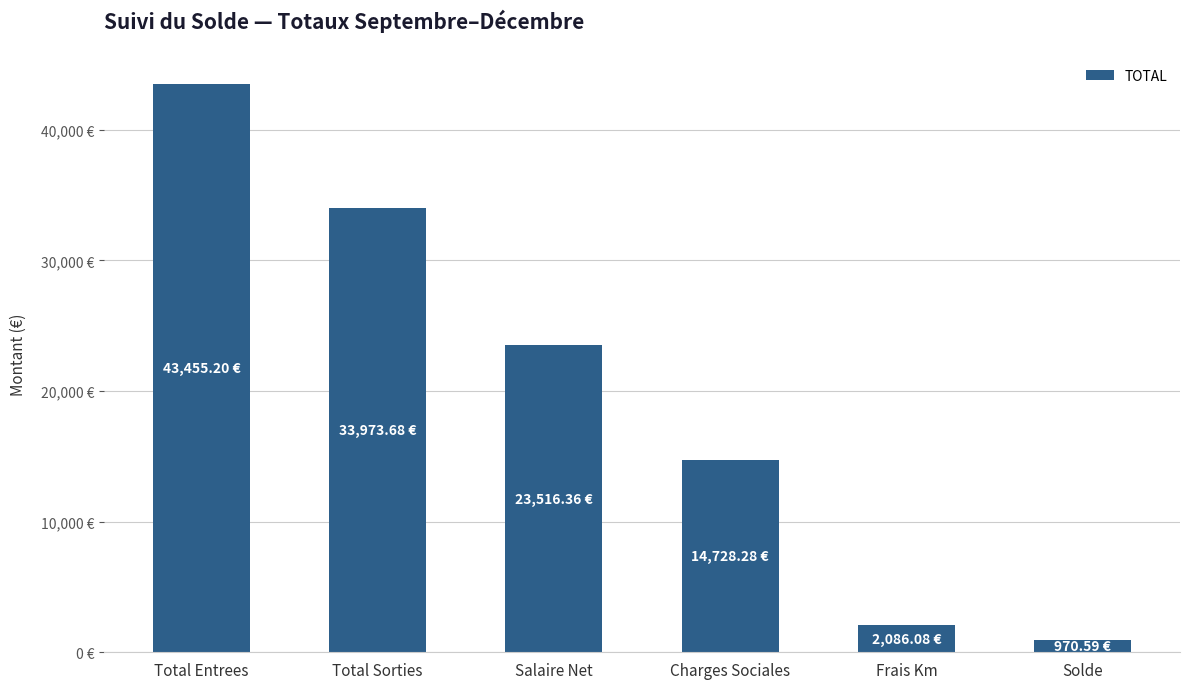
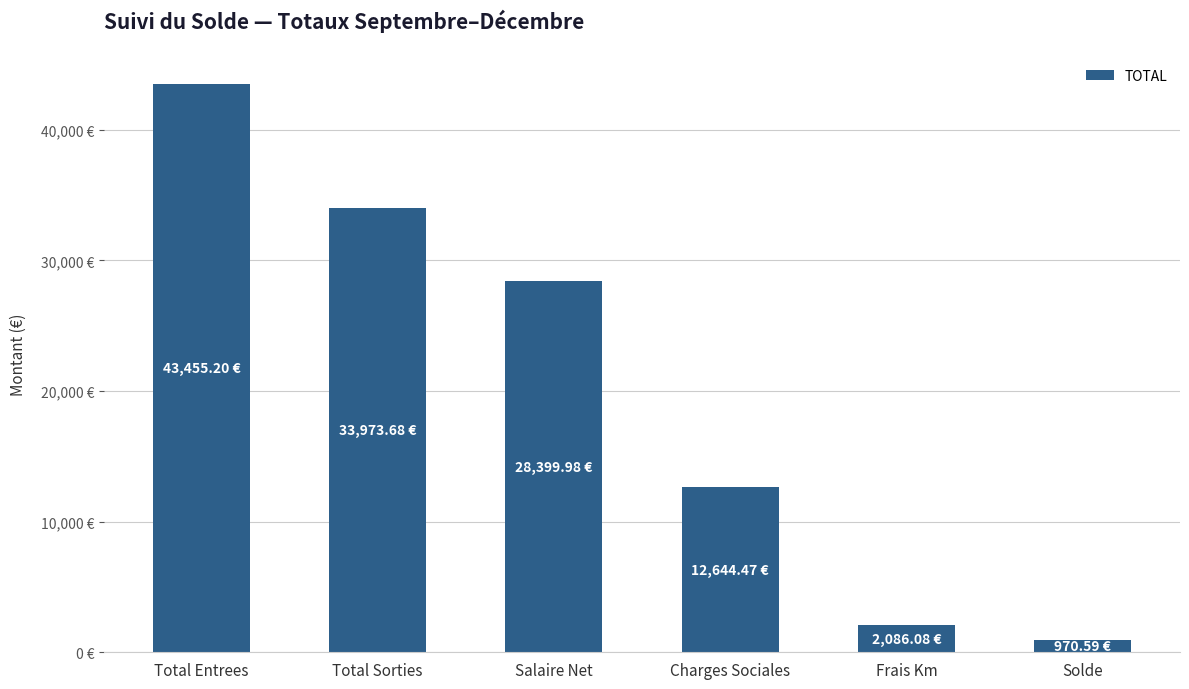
Salaire Net: 23,516.36 -> 28,399.98
Charges Sociales: 14,728.28 -> 12,644.47
